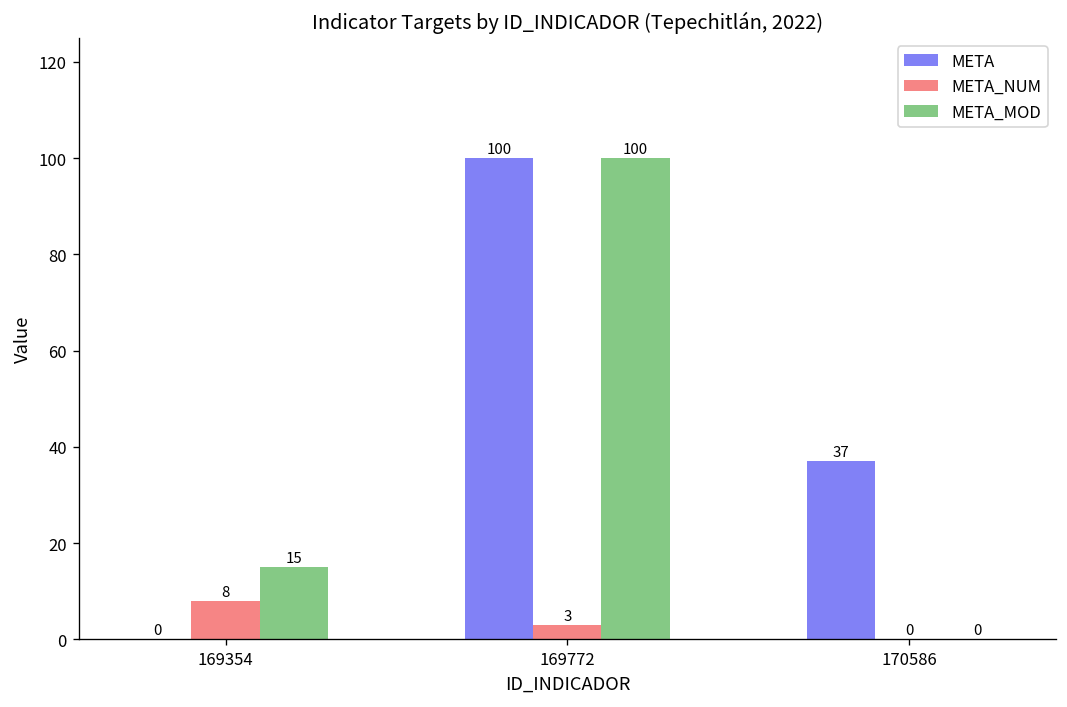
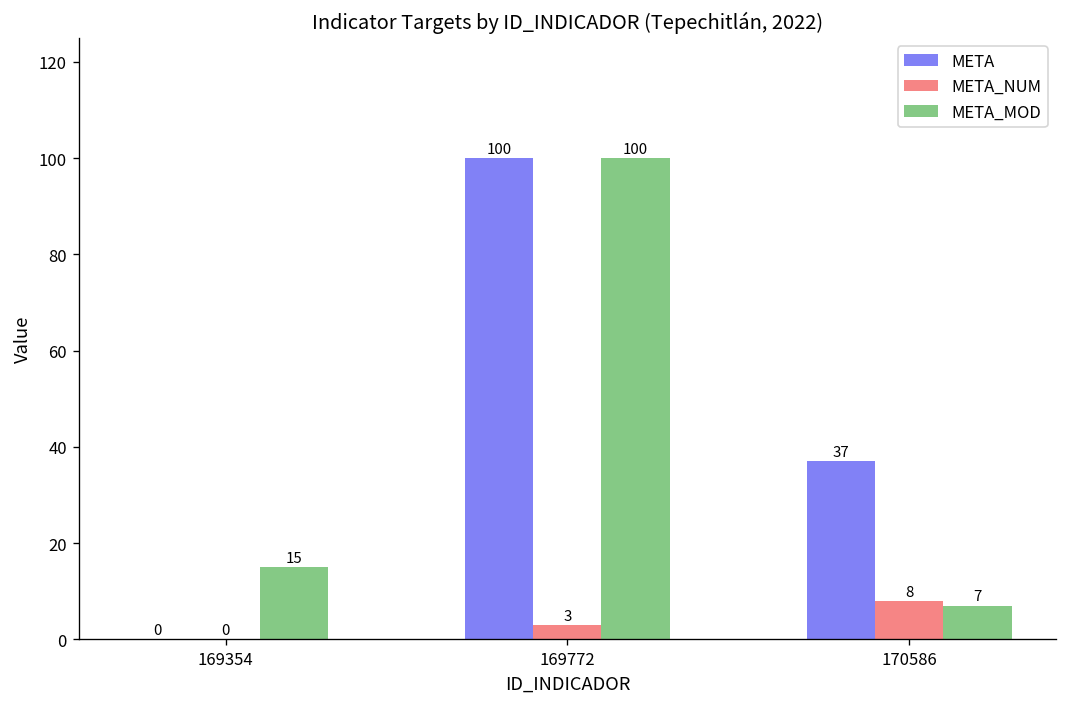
META_NUM, 169354: 8 -> 0
META_NUM, 170586: 0 -> 8
META_MOD, 170586: 0 -> 7
